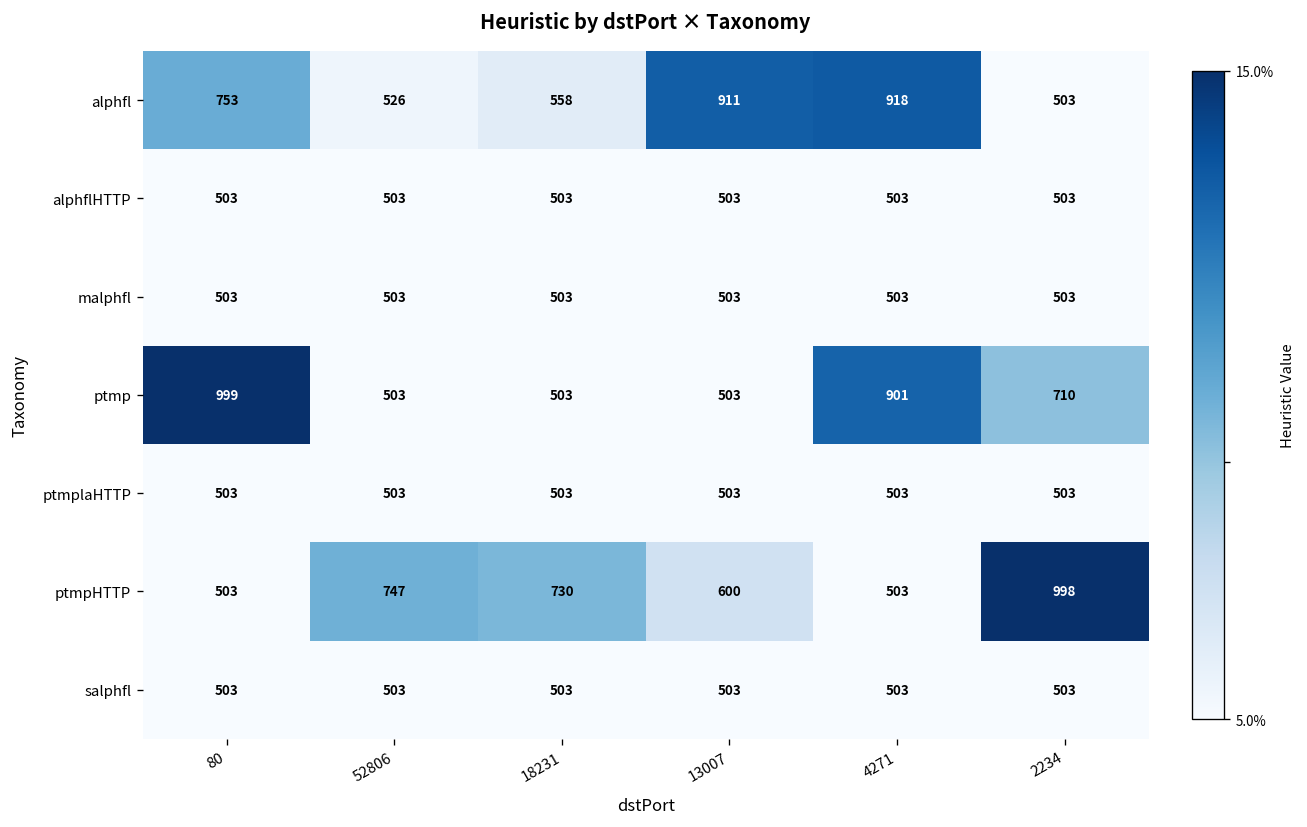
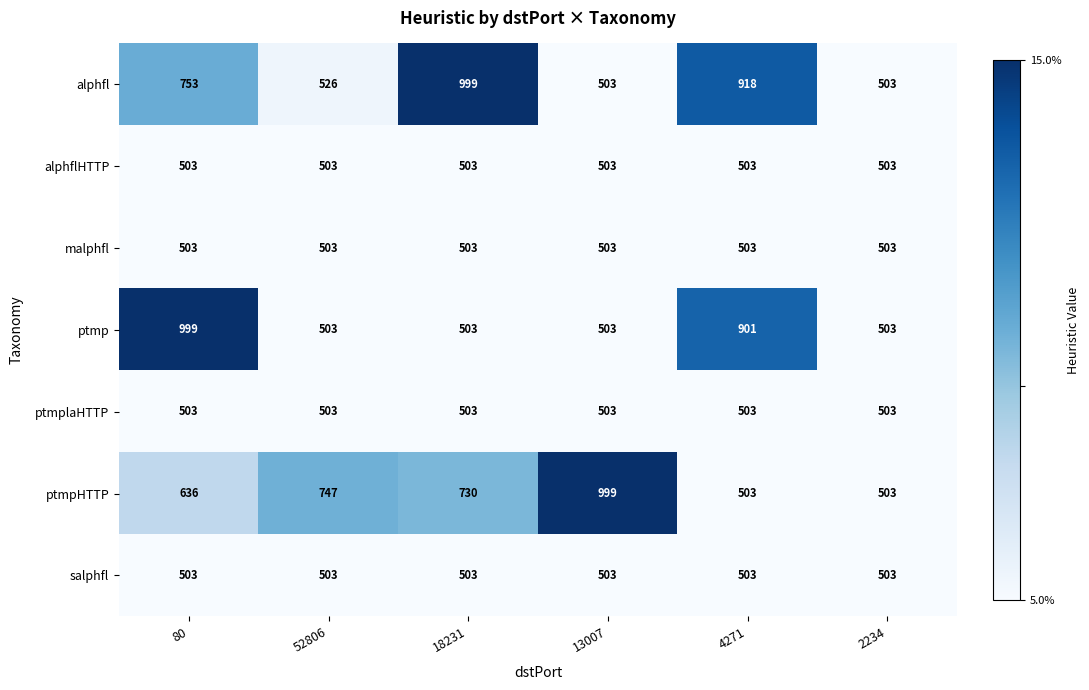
alphfl, 18231: 558 -> 999
alphfl, 13007: 911 -> 503
ptmp, 2234: 710 -> 503
ptmpHTTP, 80: 503 -> 636
ptmpHTTP, 13007: 600 -> 999
ptmpHTTP, 2234: 998 -> 503
